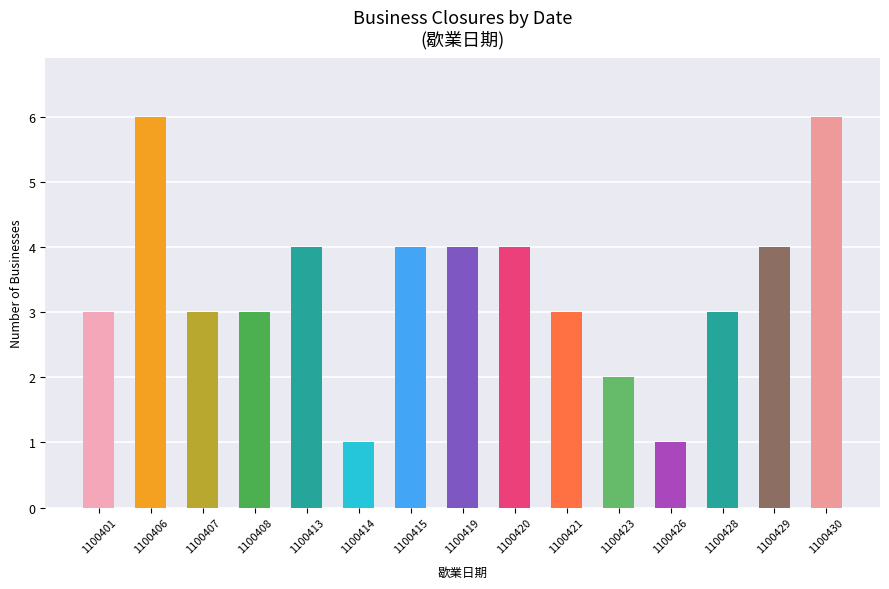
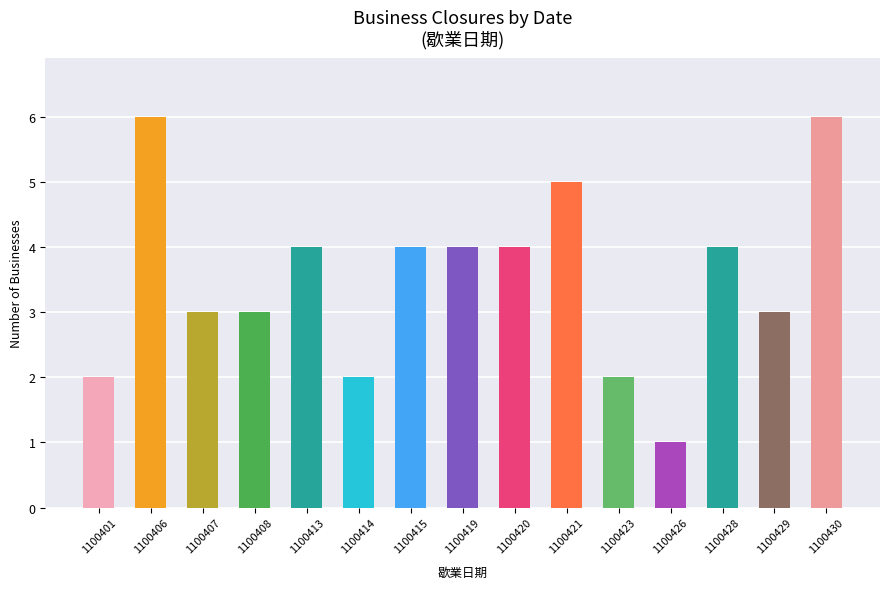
1100401: 3 -> 2
1100414: 1 -> 2
1100421: 3 -> 5
1100428: 3 -> 4
1100429: 4 -> 3
